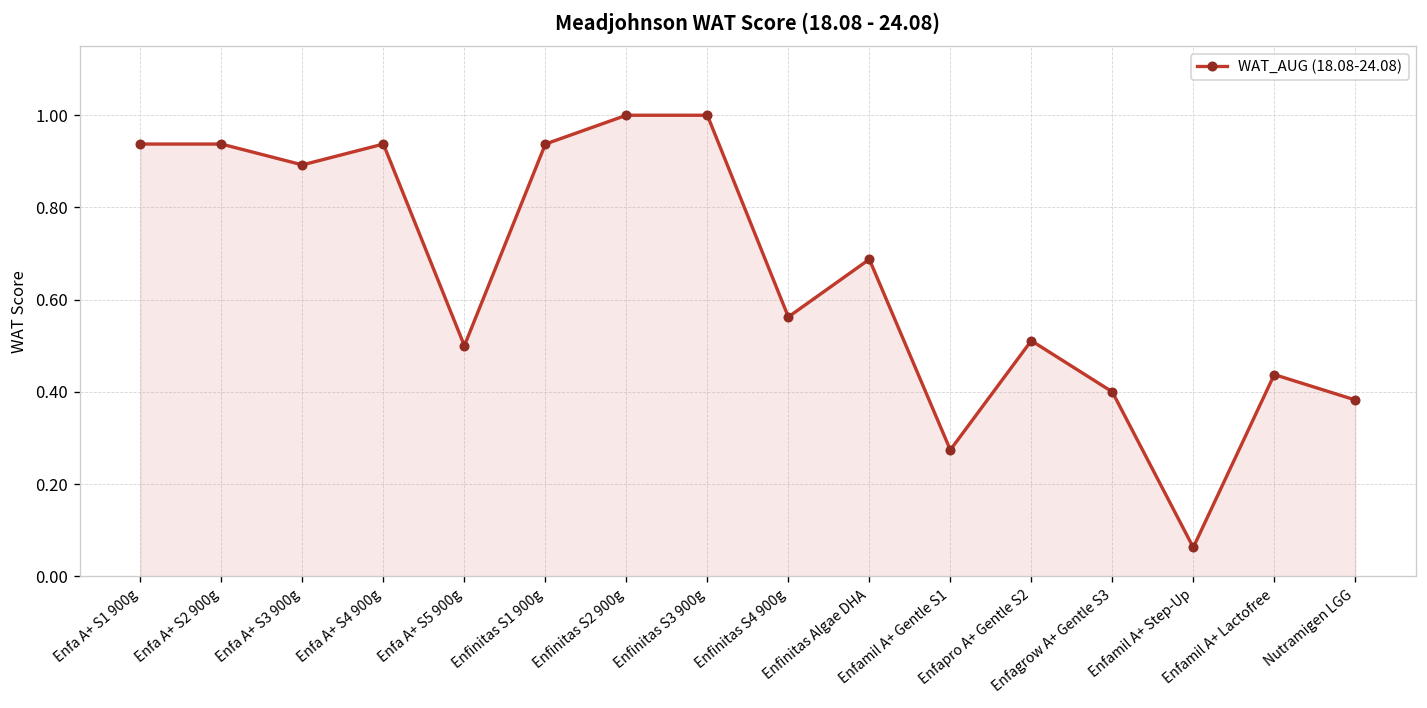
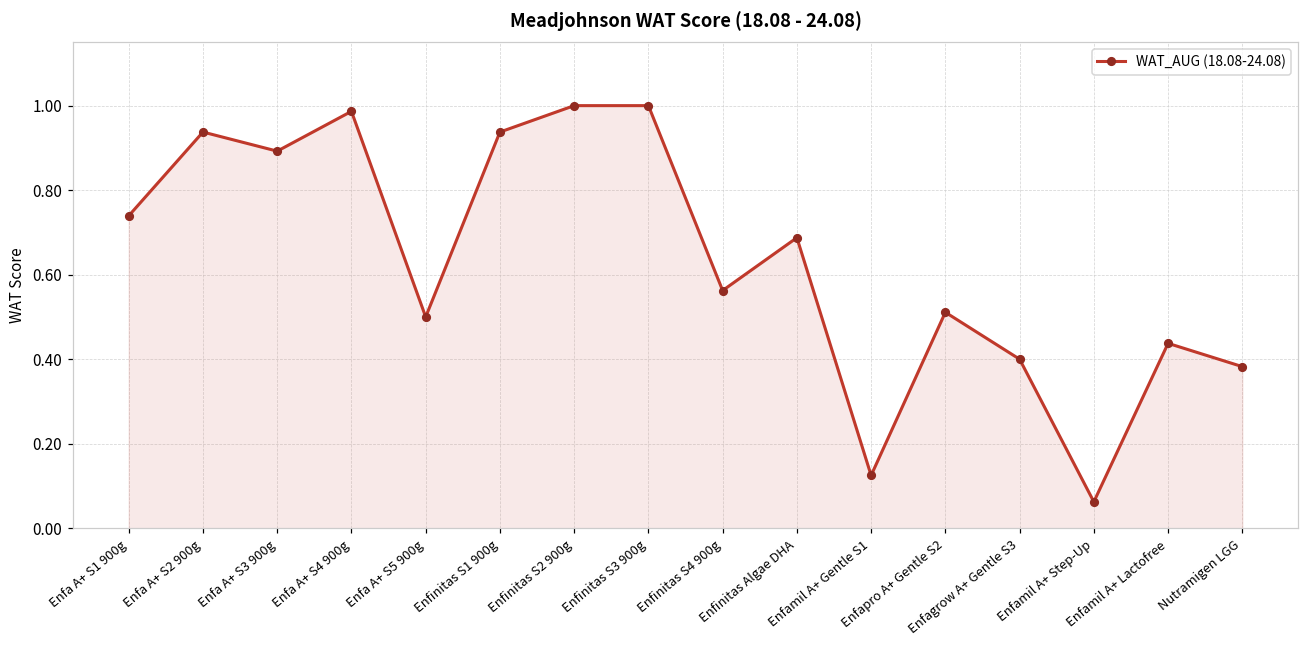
Enfa A+ S1 900g: 0.94 -> 0.74
Enfa A+ S4 900g: 0.94 -> 0.99
Enfamil A+ Gentle S1: 0.27 -> 0.13
